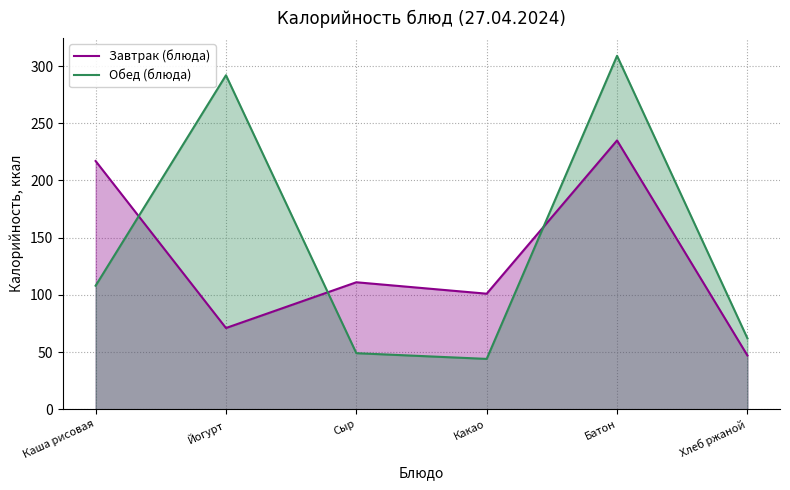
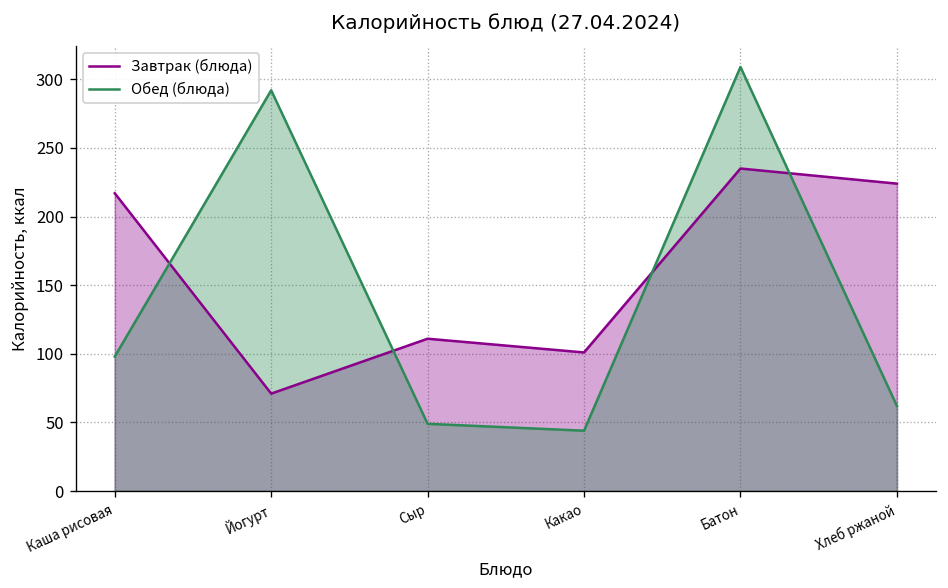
Обед (блюда), Каша рисовая: 108 -> 98
Завтрак (блюда), Хлеб ржаной: 47 -> 224
